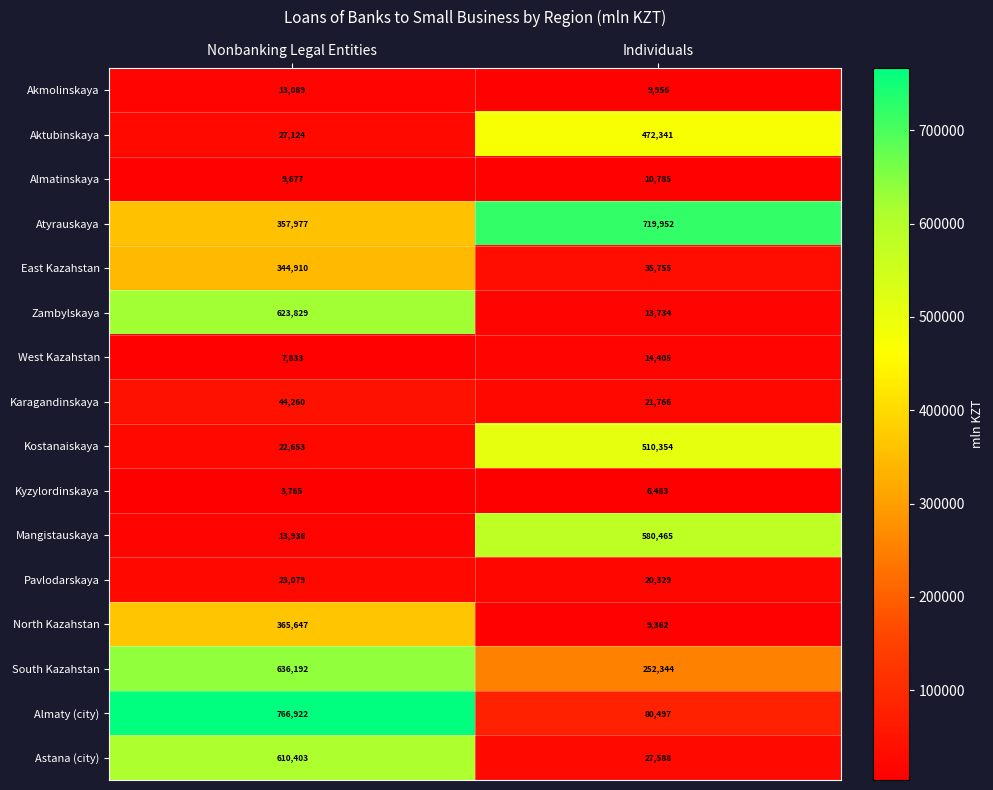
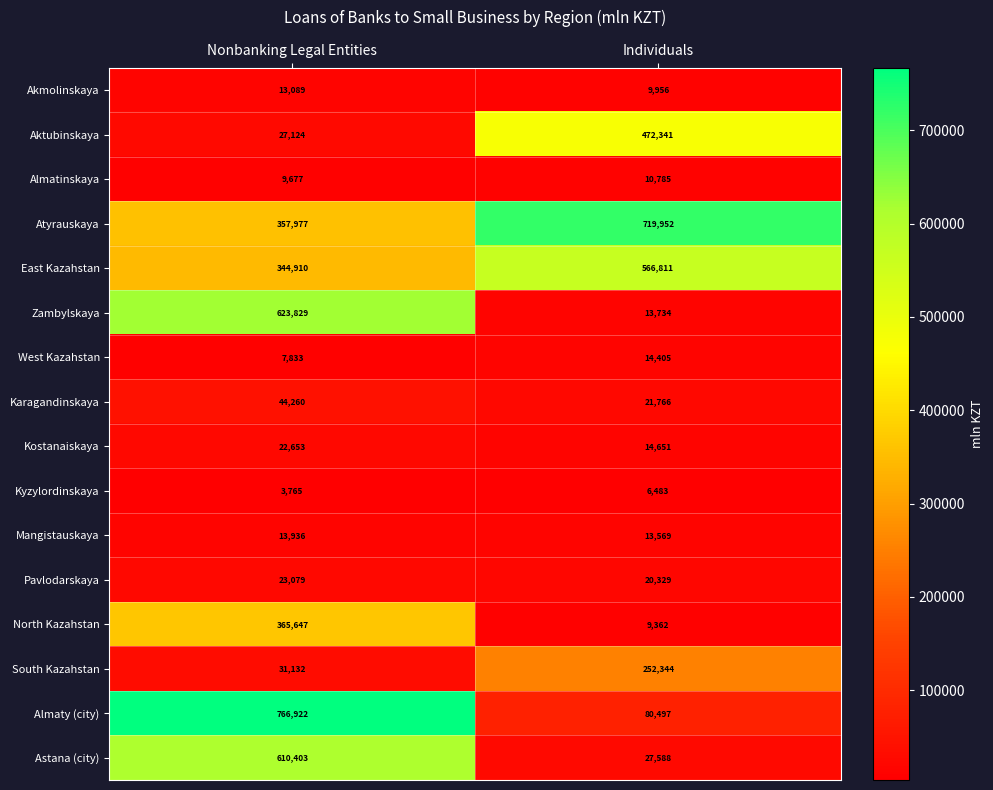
East Kazahstan, Individuals: 35,755 -> 566,811
Kostanaiskaya, Individuals: 510,354 -> 14,651
Mangistauskaya, Individuals: 580,465 -> 13,569
South Kazahstan, Nonbanking Legal Entities: 636,192 -> 31,132
